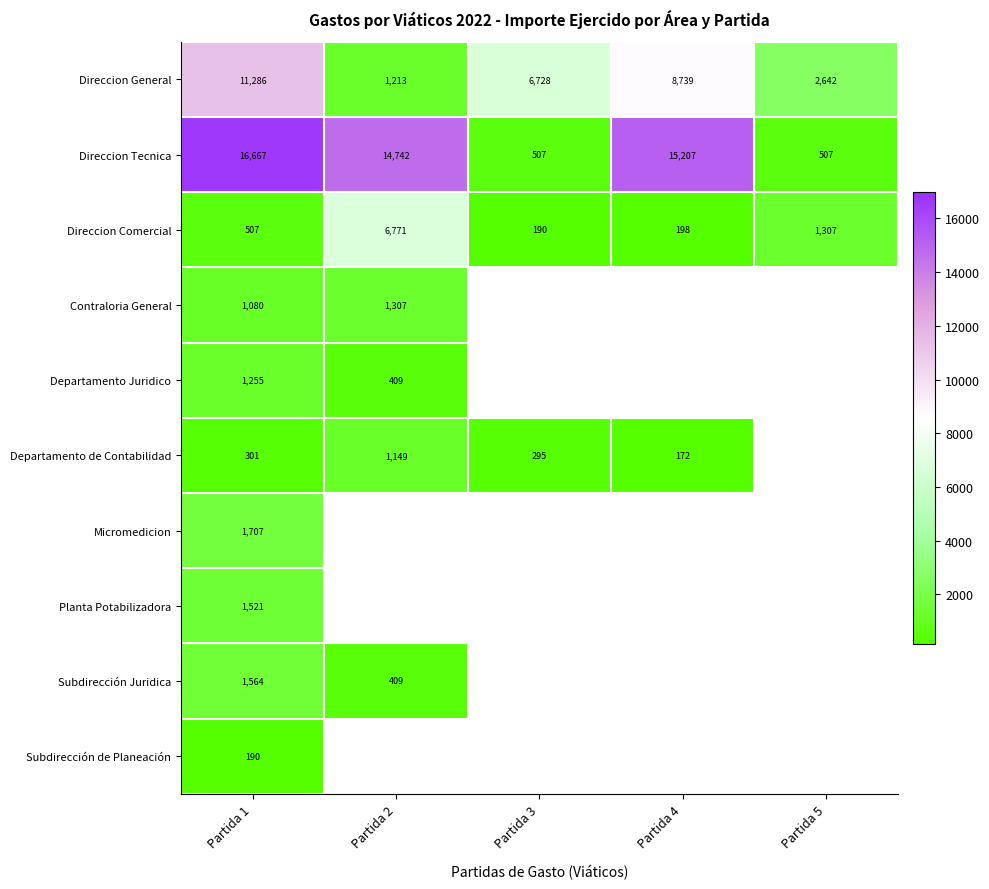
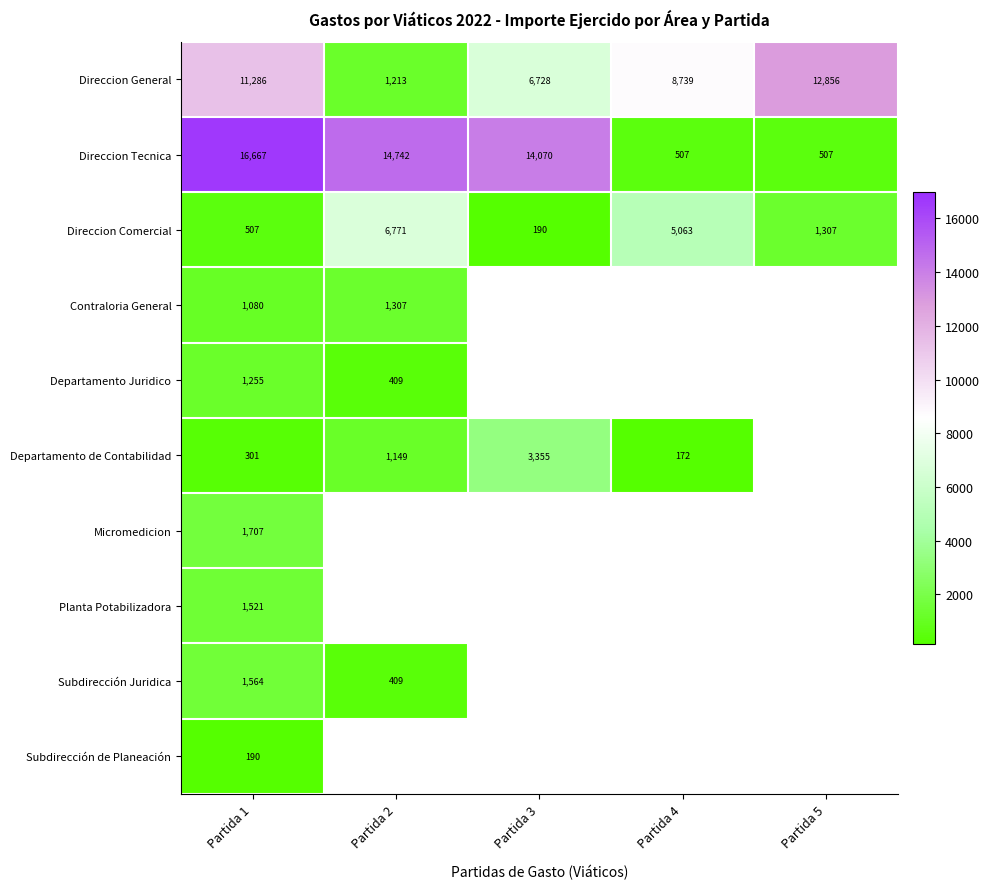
Direccion General, Partida 5: 2,642 -> 12,856
Direccion Tecnica, Partida 3: 507 -> 14,070
Direccion Tecnica, Partida 4: 15,207 -> 507
Direccion Comercial, Partida 4: 198 -> 5,063
Departamento de Contabilidad, Partida 3: 295 -> 3,355
